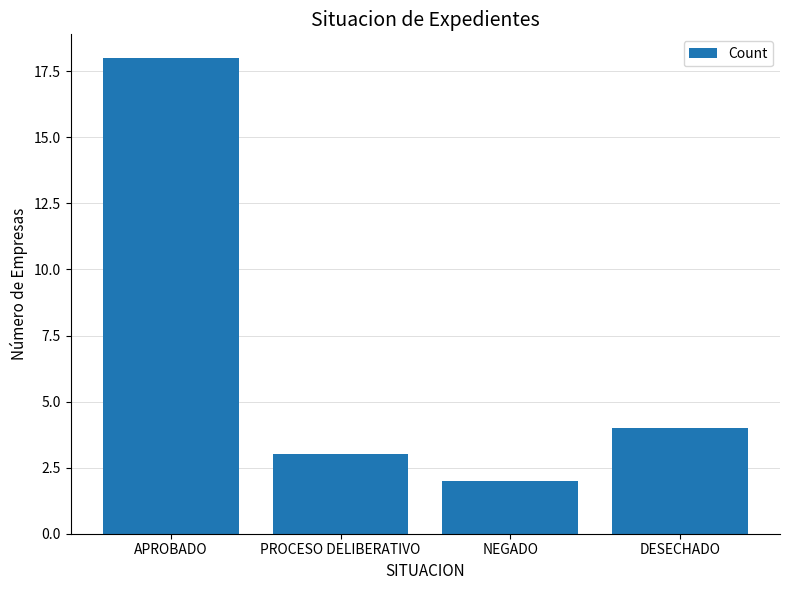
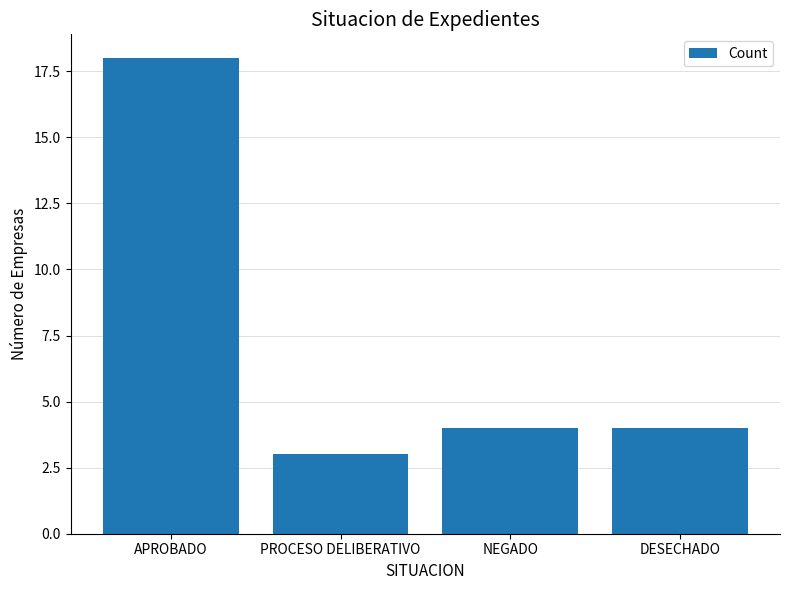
NEGADO: 2 -> 4
